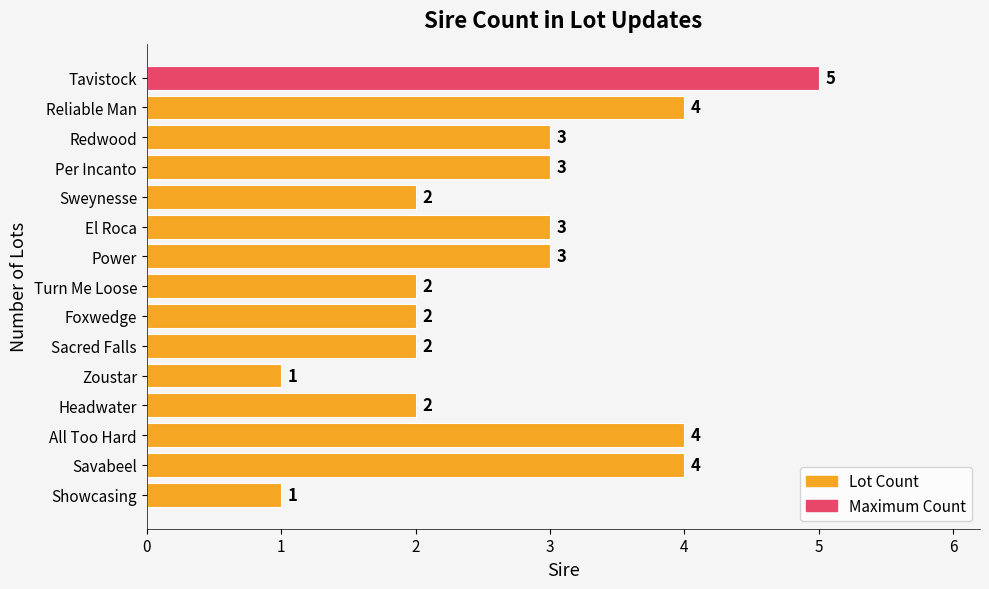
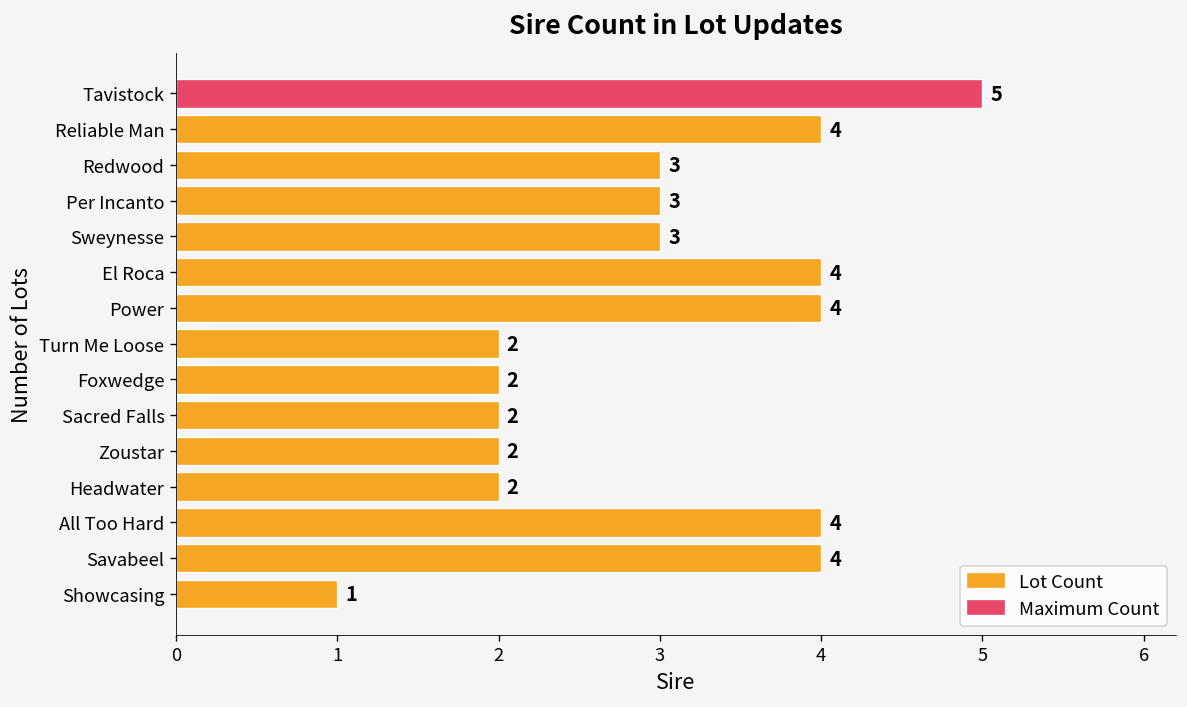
Sweynesse: 2 -> 3
El Roca: 3 -> 4
Power: 3 -> 4
Zoustar: 1 -> 2
